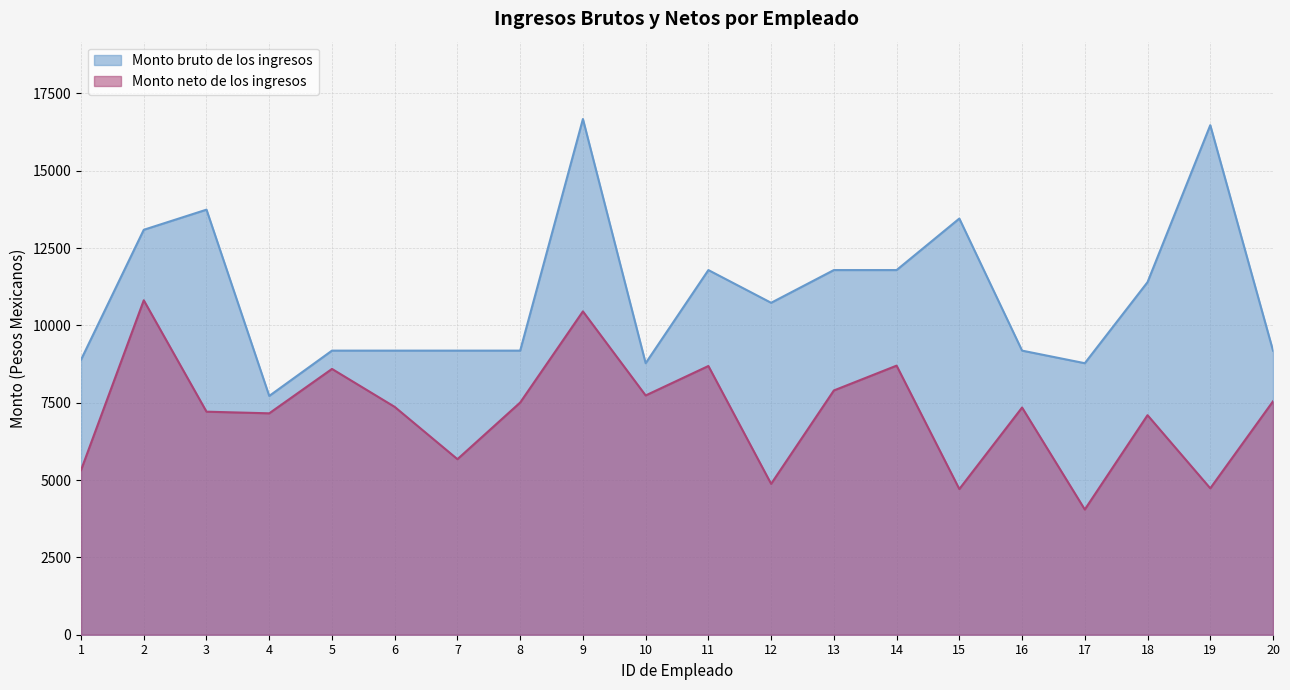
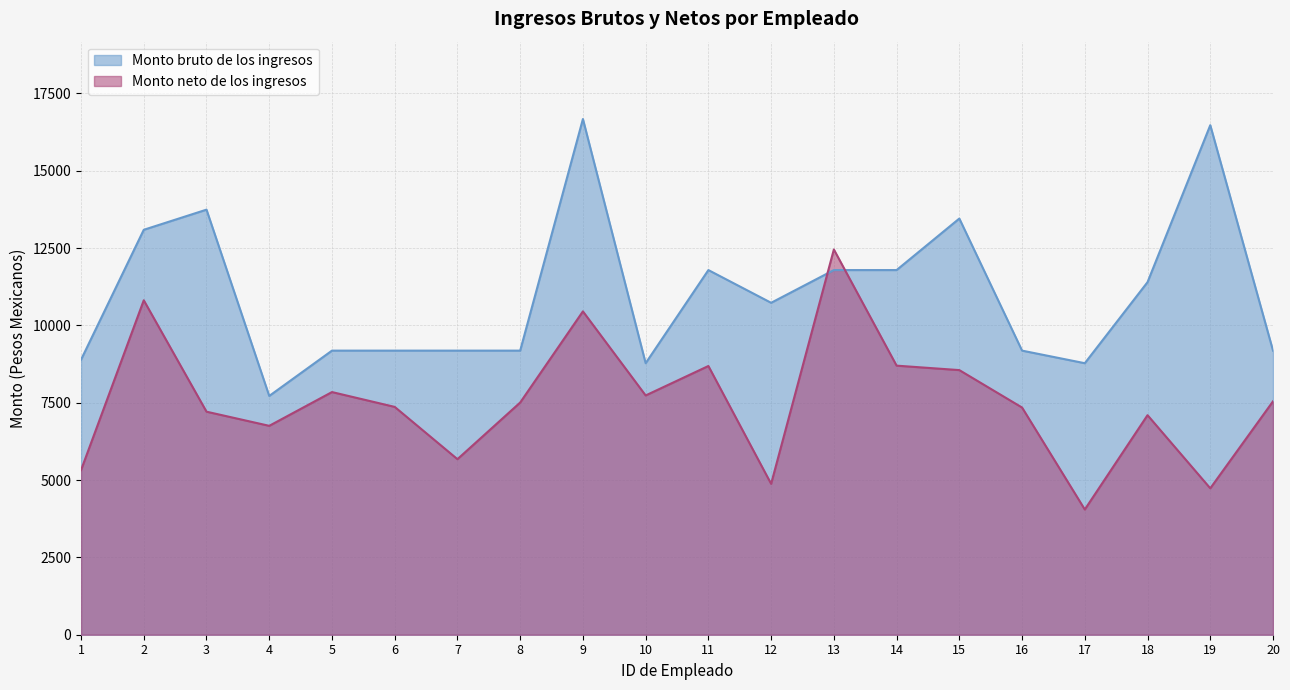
Monto neto de los ingresos, 4: 7200 -> 6800
Monto neto de los ingresos, 5: 8600 -> 7800
Monto neto de los ingresos, 13: 7900 -> 12500
Monto neto de los ingresos, 15: 4700 -> 8600
